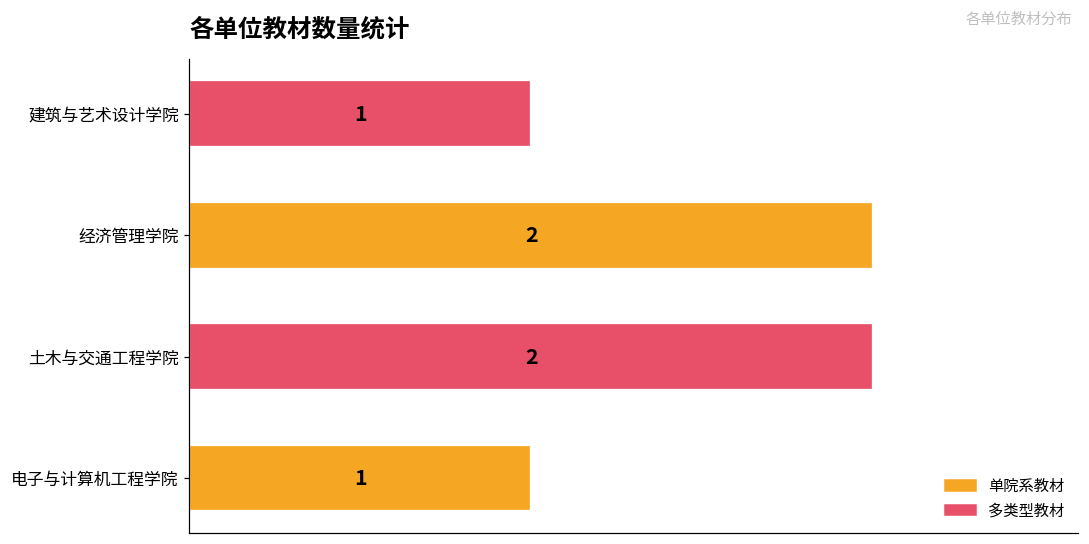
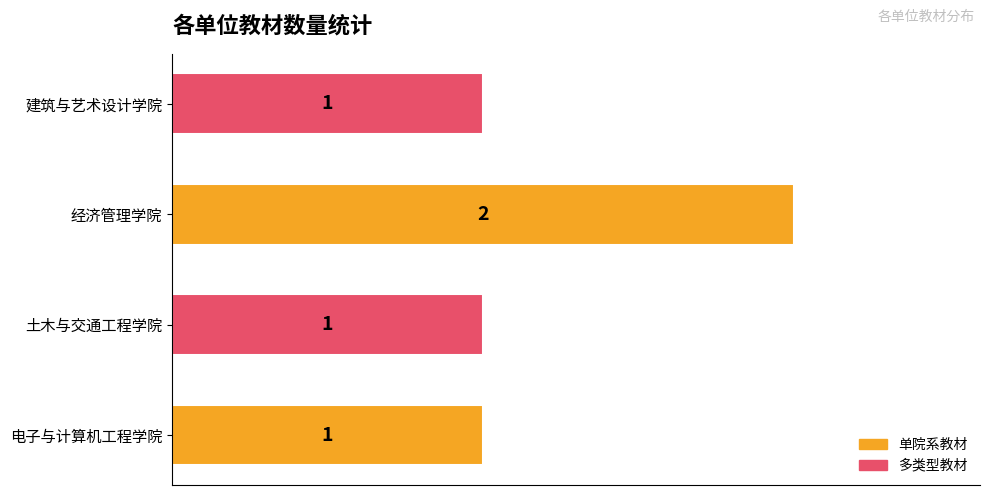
土木与交通工程学院: 2 -> 1
